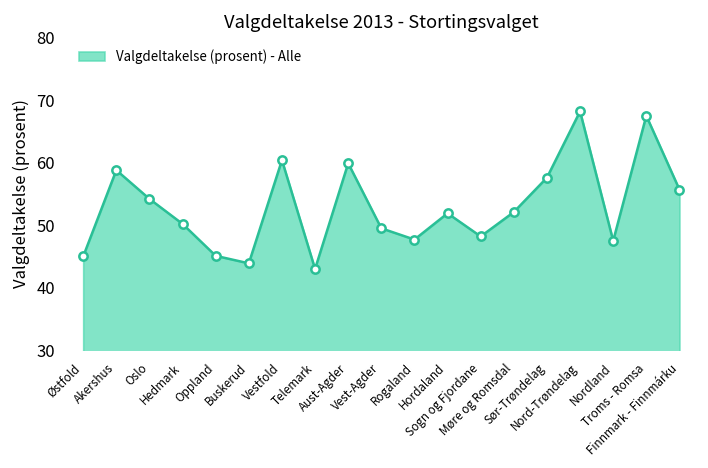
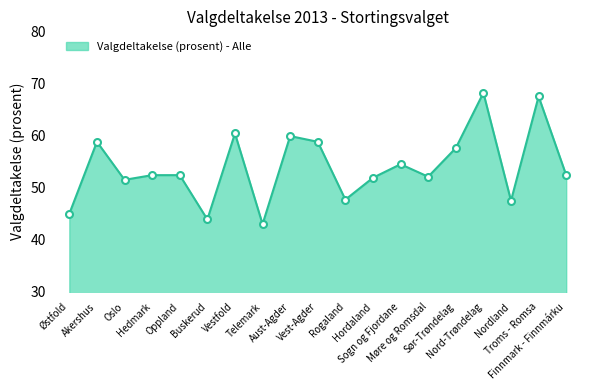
Oslo: 54 -> 52
Hedmark: 50 -> 52
Oppland: 45 -> 52
Vest-Agder: 50 -> 59
Sogn og Fjordane: 48 -> 55
Finnmark - Finnmárku: 56 -> 52
